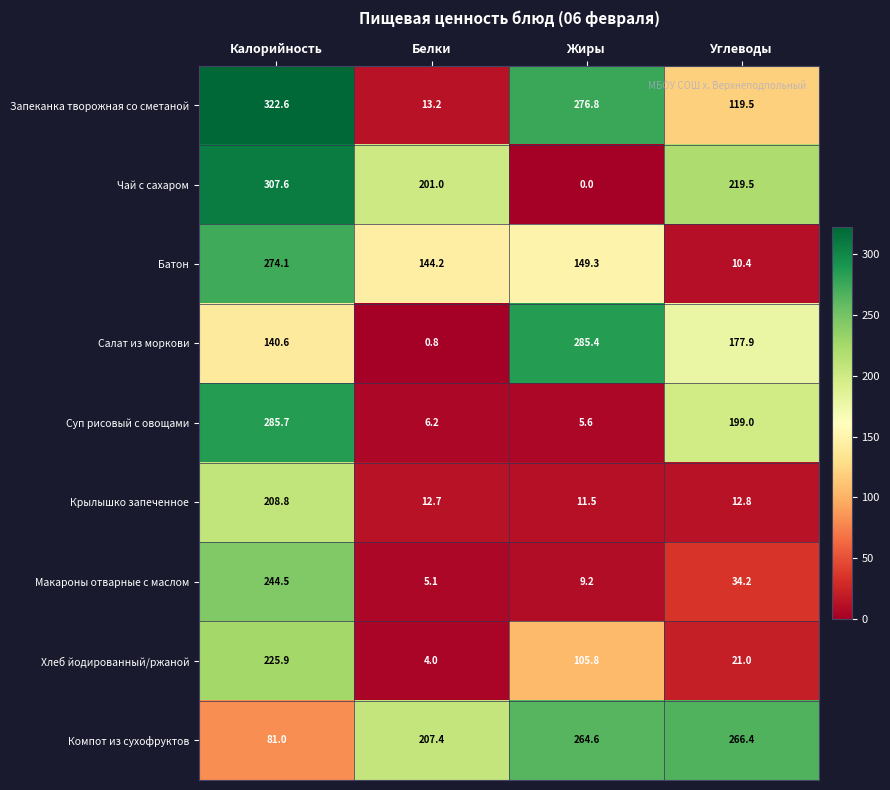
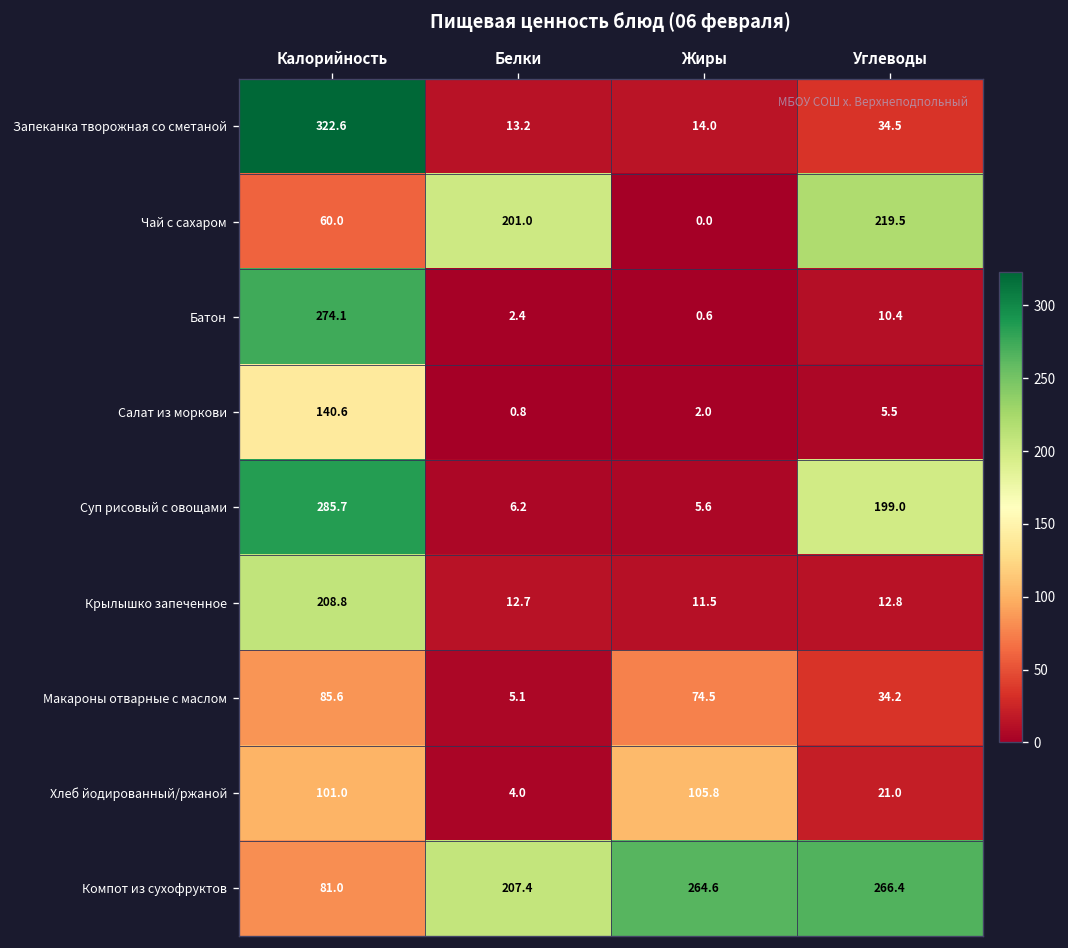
Запеканка творожная со сметаной, Жиры: 276.8 -> 14.0
Запеканка творожная со сметаной, Углеводы: 119.5 -> 34.5
Чай с сахаром, Калорийность: 307.6 -> 60.0
Батон, Белки: 144.2 -> 2.4
Батон, Жиры: 149.3 -> 0.6
Салат из моркови, Жиры: 285.4 -> 2.0
Салат из моркови, Углеводы: 177.9 -> 5.5
Макароны отварные с маслом, Калорийность: 244.5 -> 85.6
Макароны отварные с маслом, Жиры: 9.2 -> 74.5
Хлеб йодированный/ржаной, Калорийность: 225.9 -> 101.0
